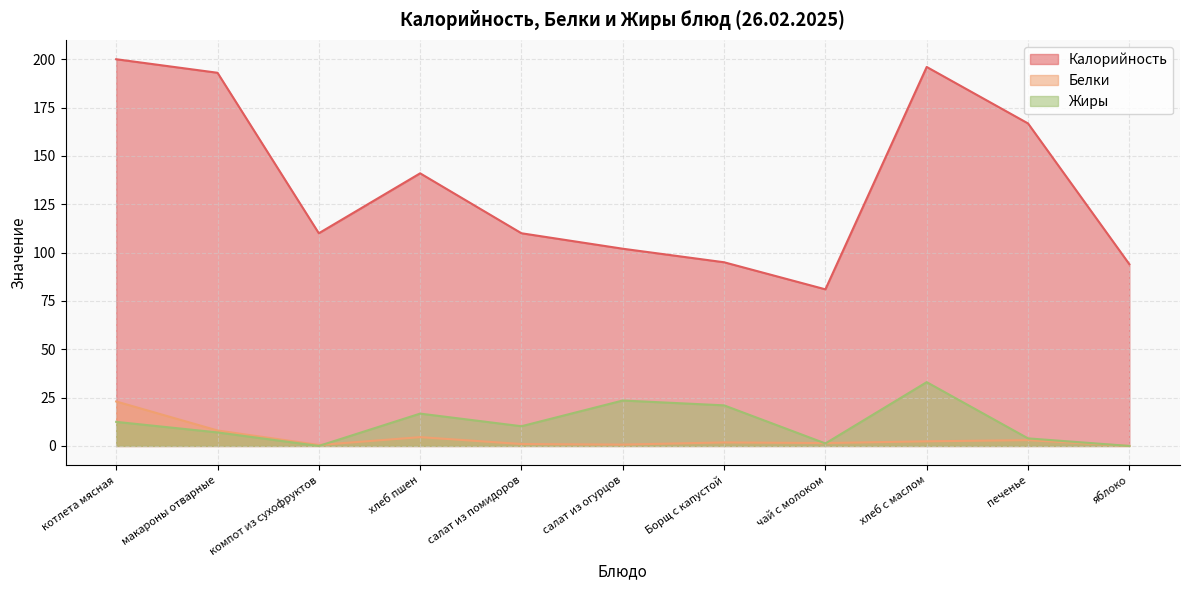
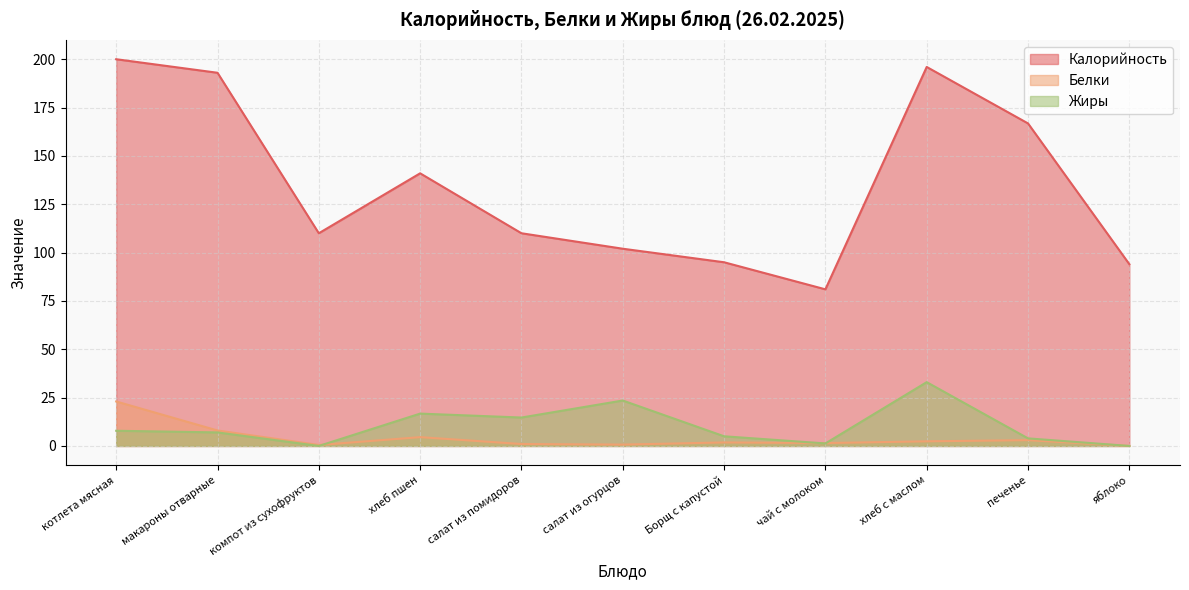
Жиры, котлета мясная: 12 -> 8
Жиры, салат из помидоров: 10 -> 15
Жиры, Борщ с капустой: 21 -> 5
